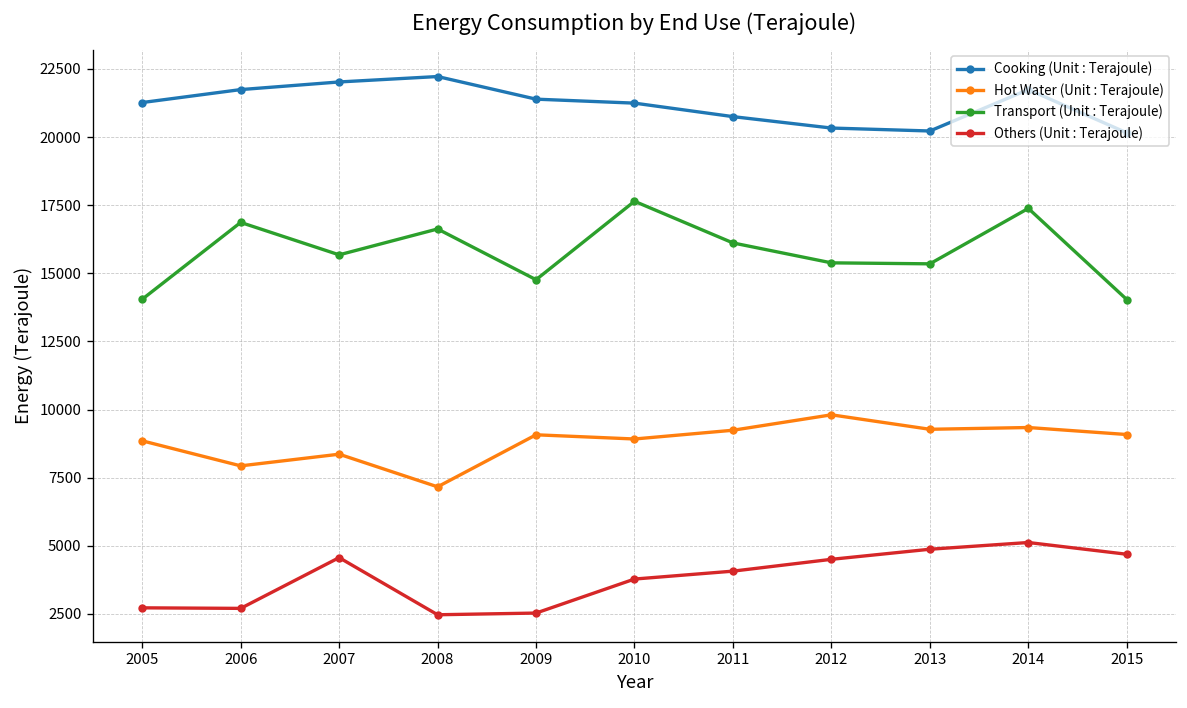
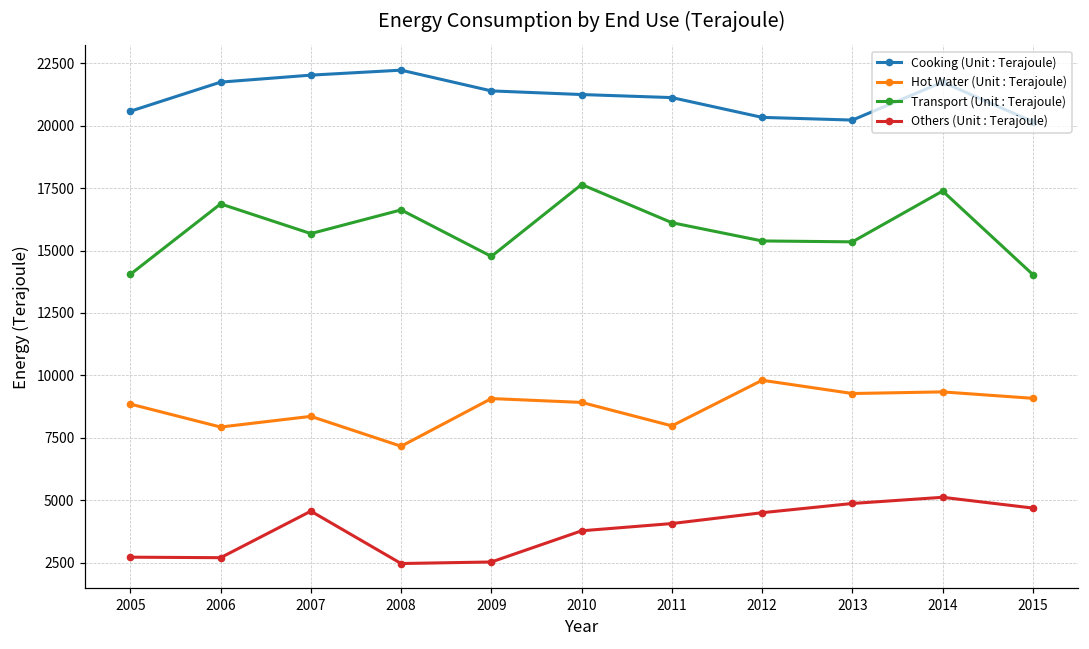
Cooking (Unit : Terajoule), 2005: 21300 -> 20600
Cooking (Unit : Terajoule), 2011: 20700 -> 21100
Hot Water (Unit : Terajoule), 2011: 9200 -> 8000
